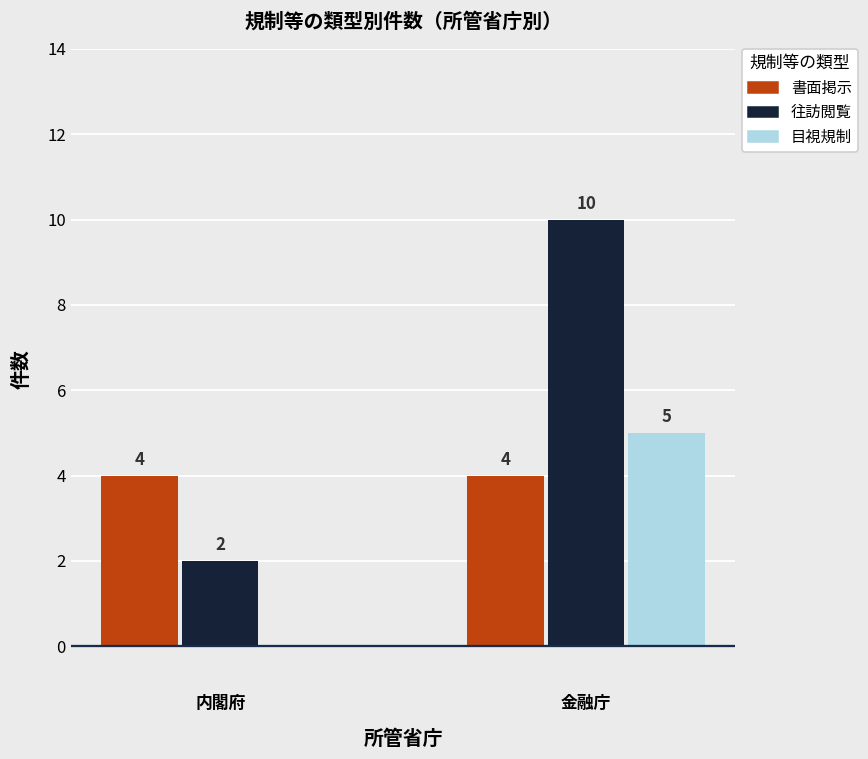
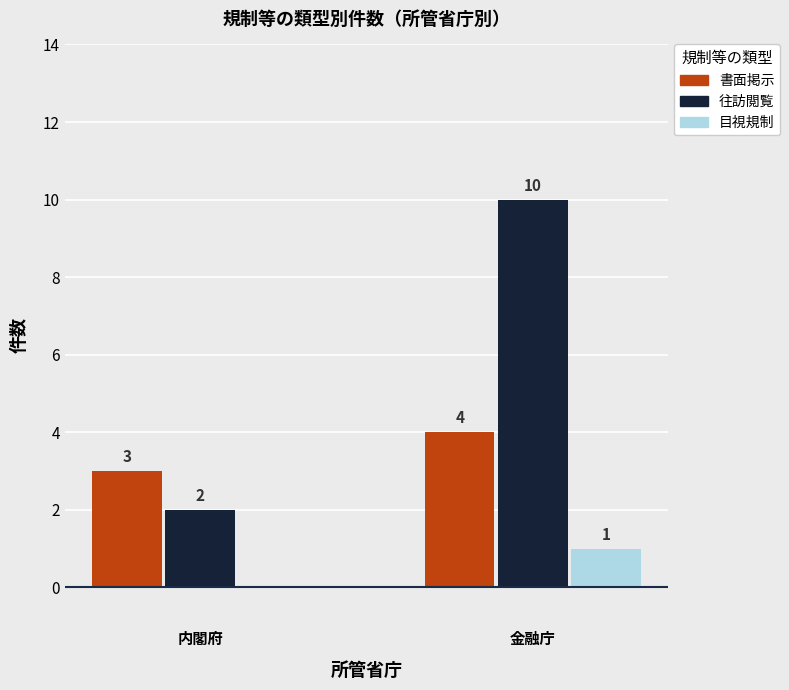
書面掲示, 内閣府: 4 -> 3
目視規制, 金融庁: 5 -> 1
